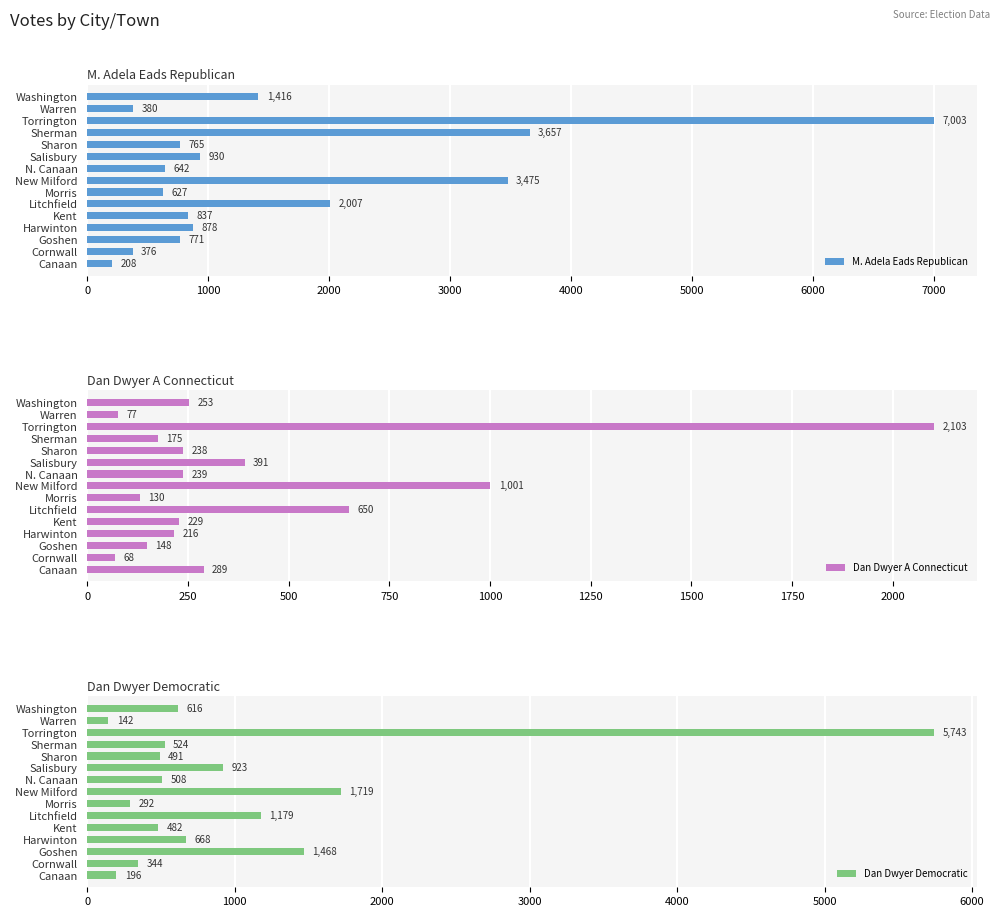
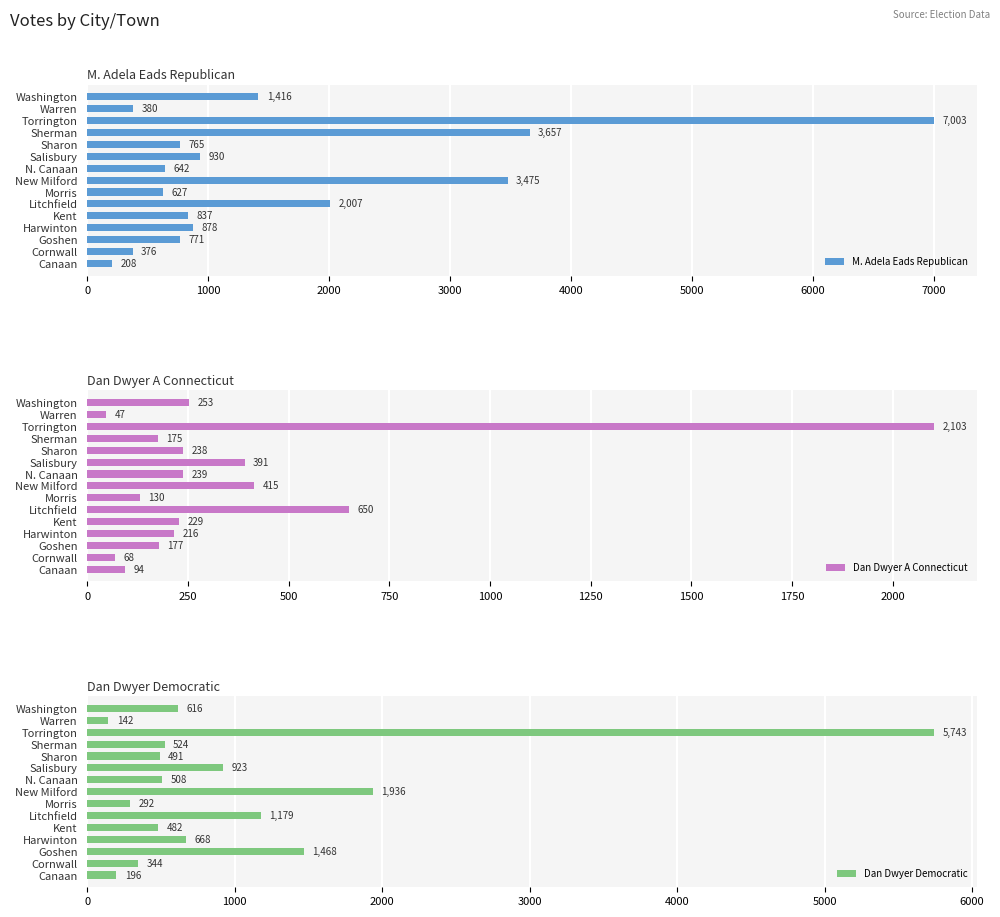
Dan Dwyer A Connecticut, Warren: 77 -> 47
Dan Dwyer A Connecticut, New Milford: 1,001 -> 415
Dan Dwyer A Connecticut, Goshen: 148 -> 177
Dan Dwyer A Connecticut, Canaan: 289 -> 94
Dan Dwyer Democratic, New Milford: 1,719 -> 1,936
